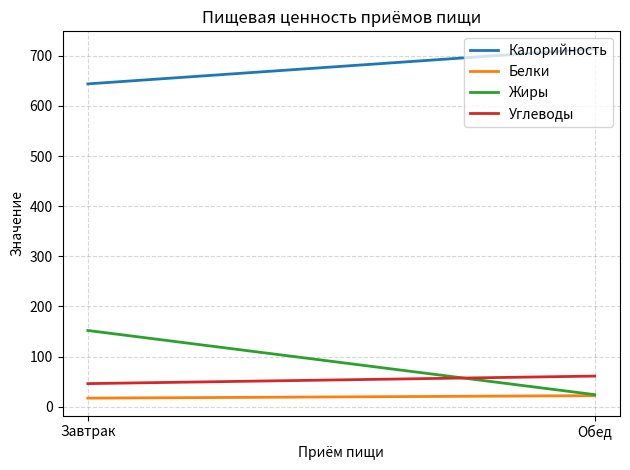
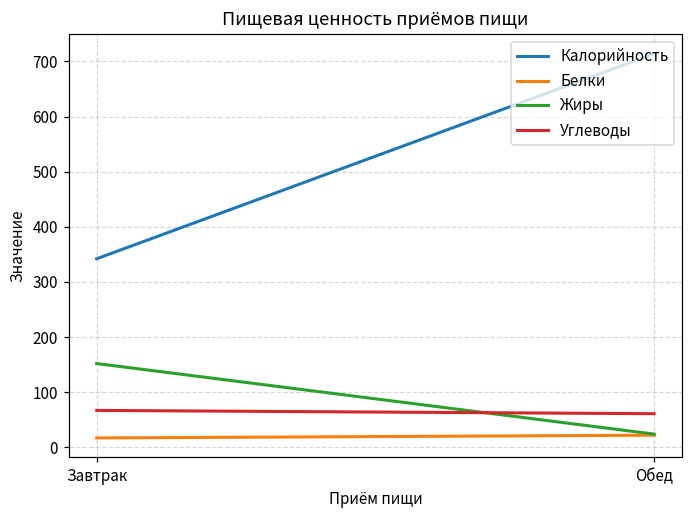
Калорийность, Завтрак: 640 -> 340
Углеводы, Завтрак: 50 -> 70
